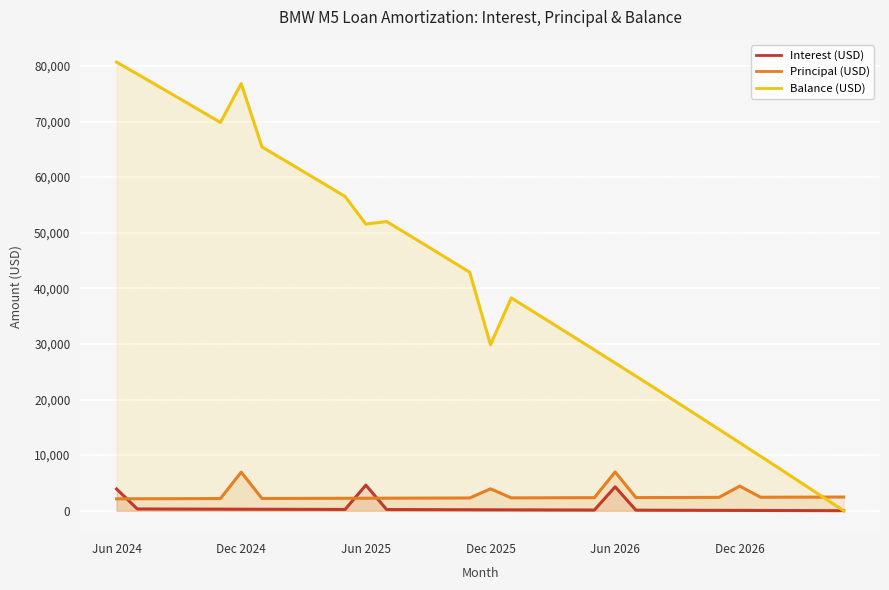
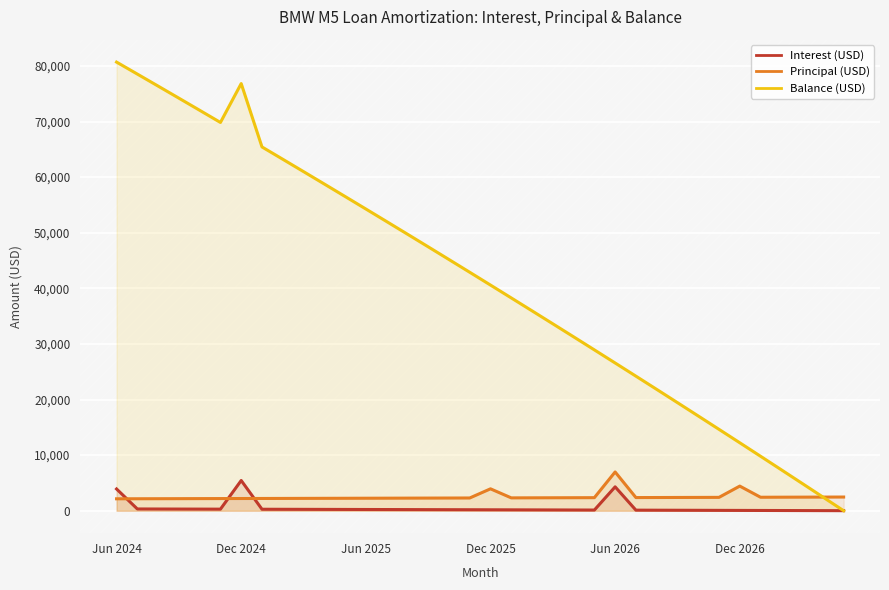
Interest (USD), Dec 2024: 0 -> 5,000
Principal (USD), Dec 2024: 7,000 -> 2,000
Interest (USD), Jun 2025: 5,000 -> 0
Balance (USD), Jun 2025: 52,000 -> 54,000
Balance (USD), Dec 2025: 30,000 -> 41,000
